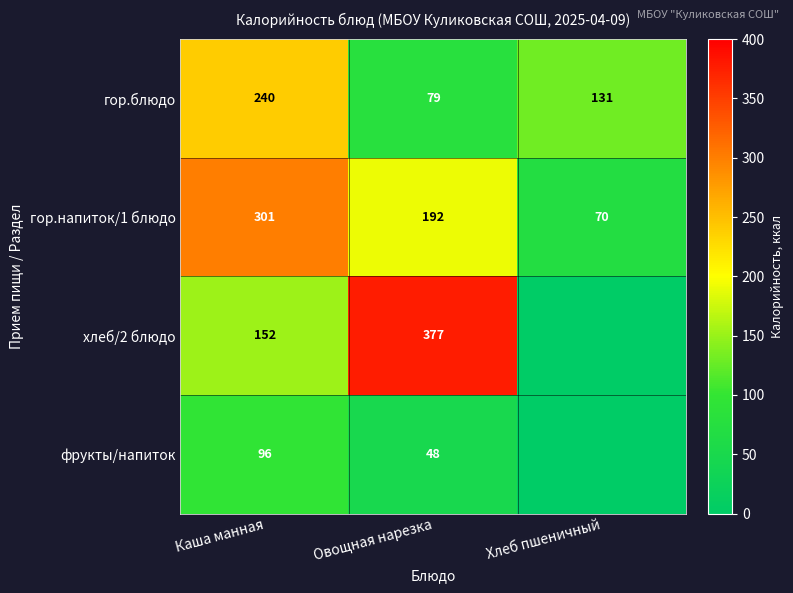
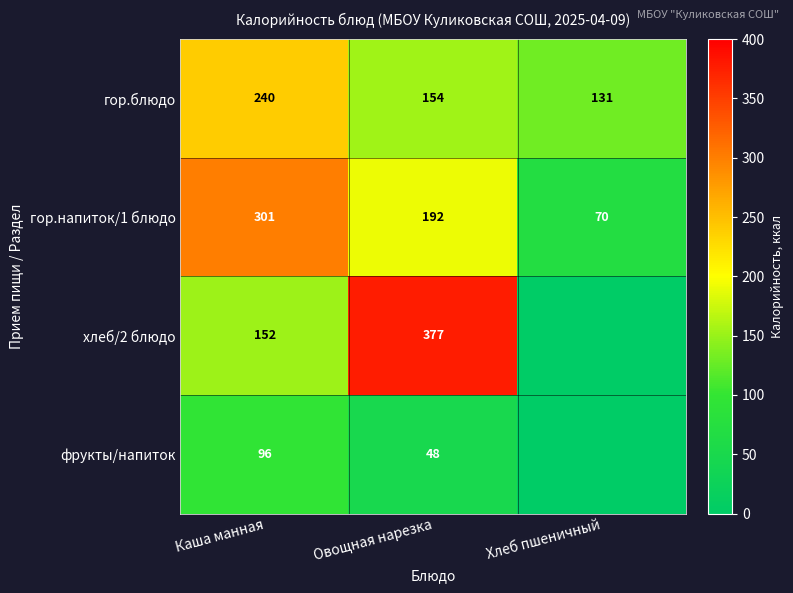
гор.блюдо, Овощная нарезка: 79 -> 154
